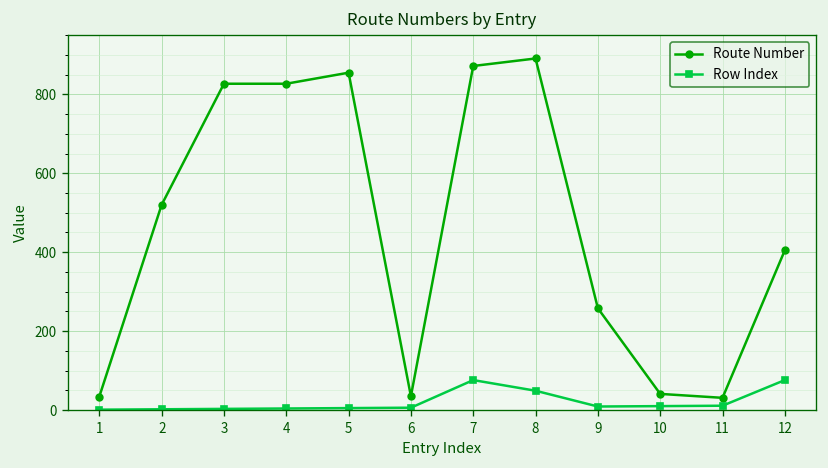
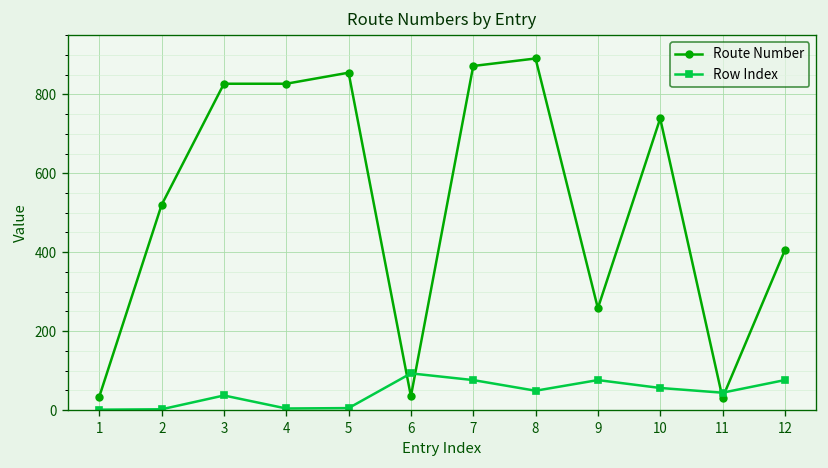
Row Index, 3: 0 -> 40
Row Index, 6: 10 -> 90
Row Index, 9: 10 -> 80
Route Number, 10: 40 -> 740
Row Index, 10: 10 -> 60
Row Index, 11: 10 -> 40
